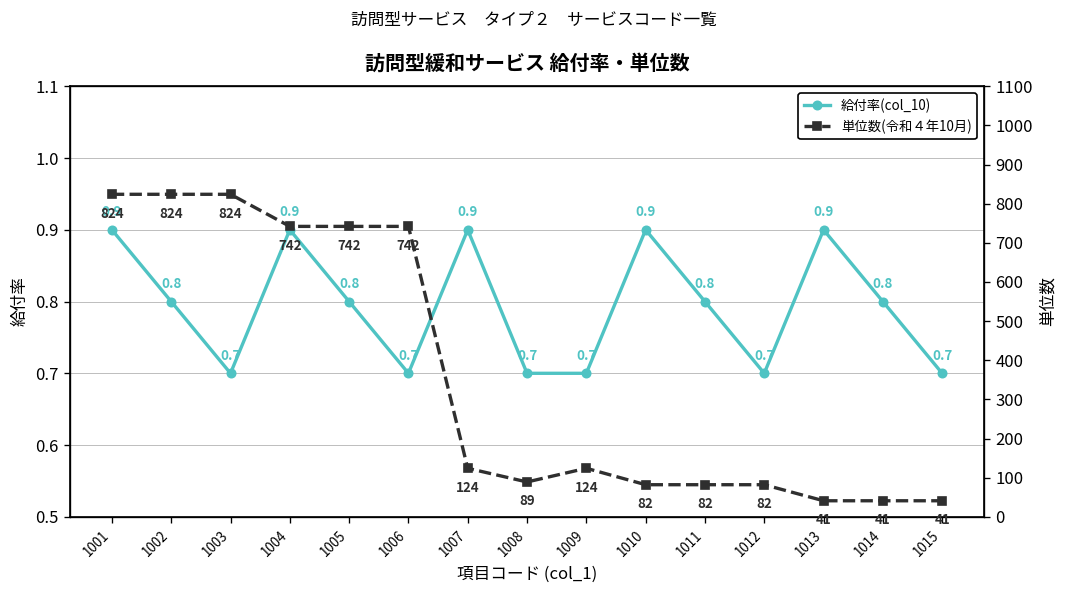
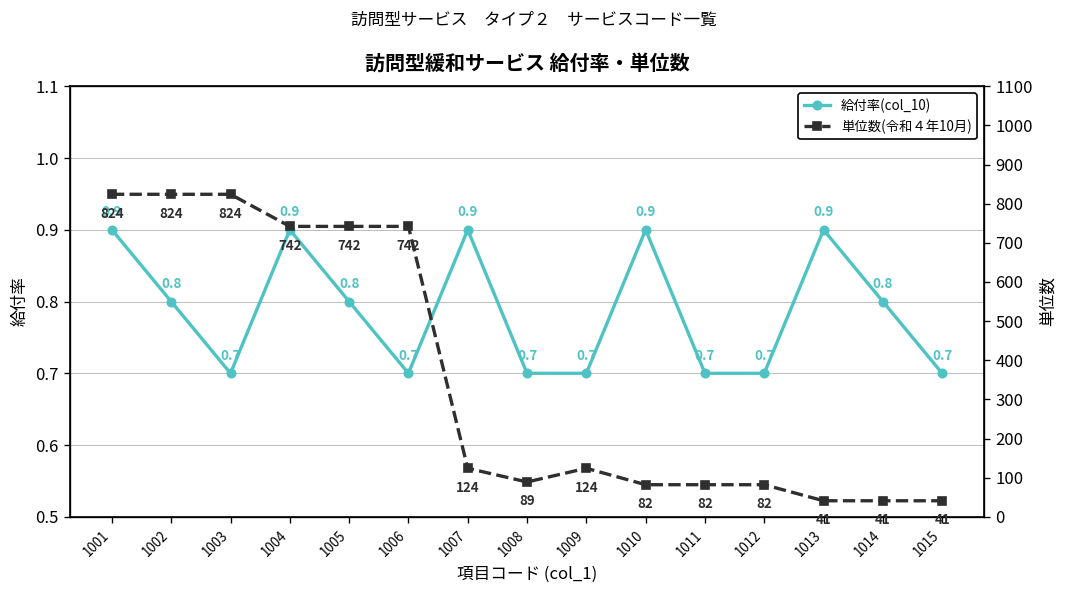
給付率(col_10), 1011: 0.8 -> 0.7
